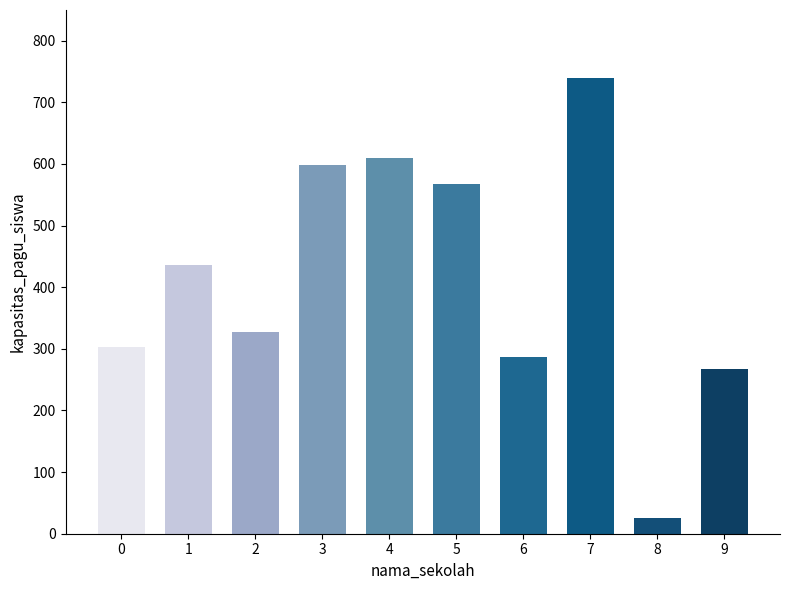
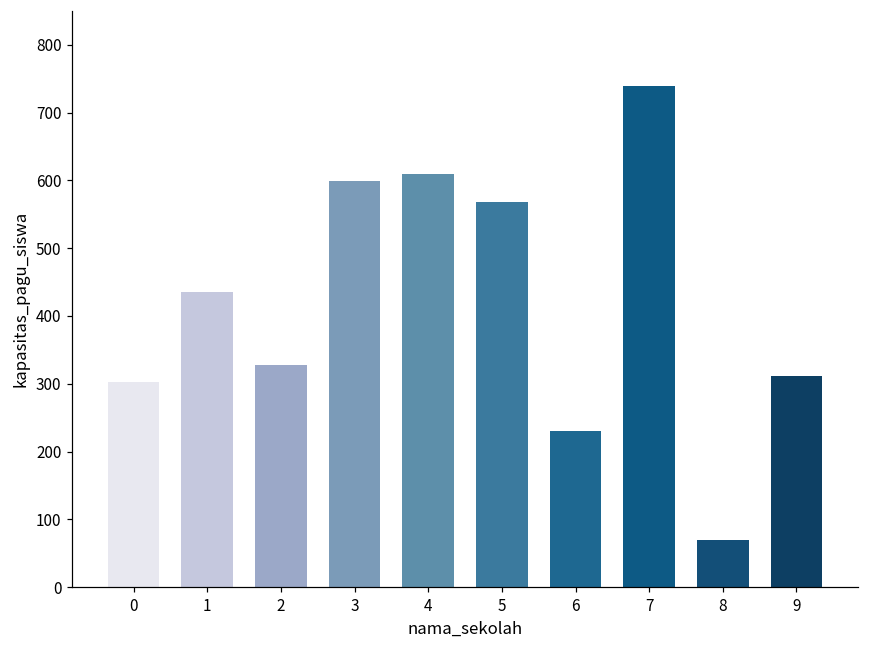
6: 290 -> 230
8: 30 -> 70
9: 270 -> 310
